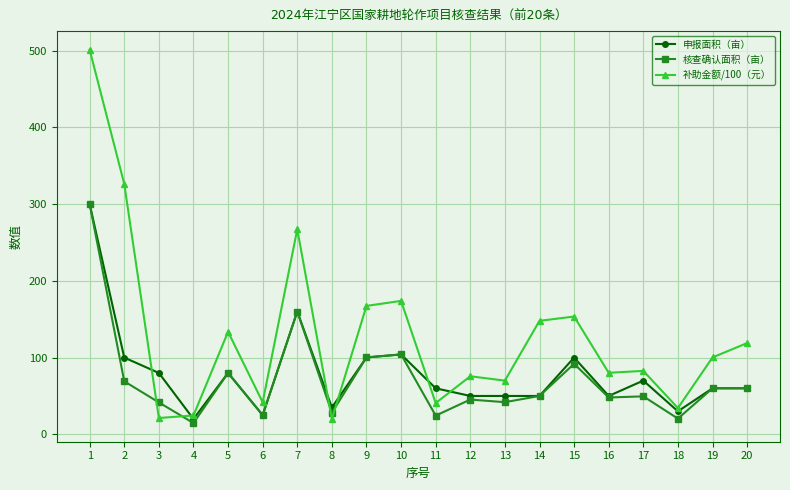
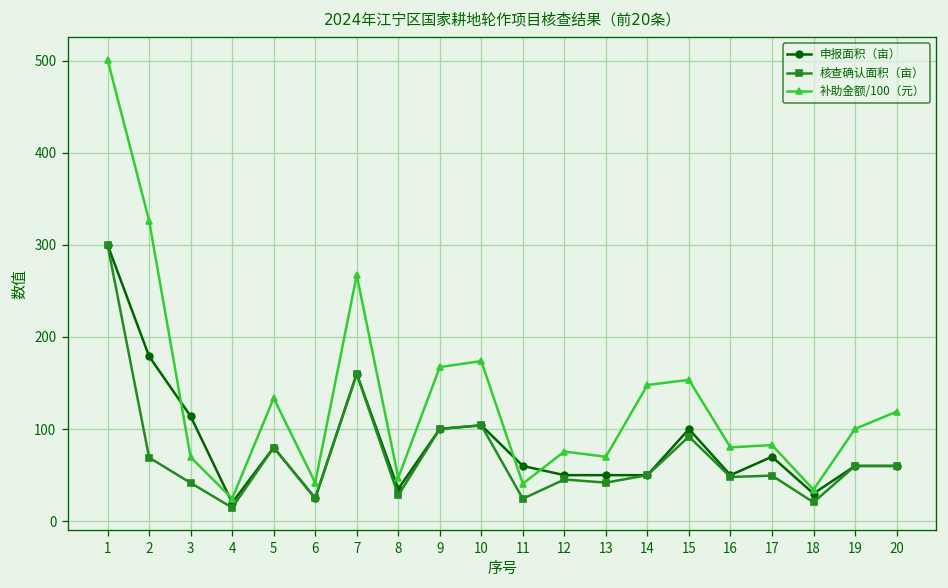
申报面积（亩）, 2: 100 -> 180
申报面积（亩）, 3: 80 -> 110
补助金额/100（元）, 3: 20 -> 70
补助金额/100（元）, 8: 20 -> 50
